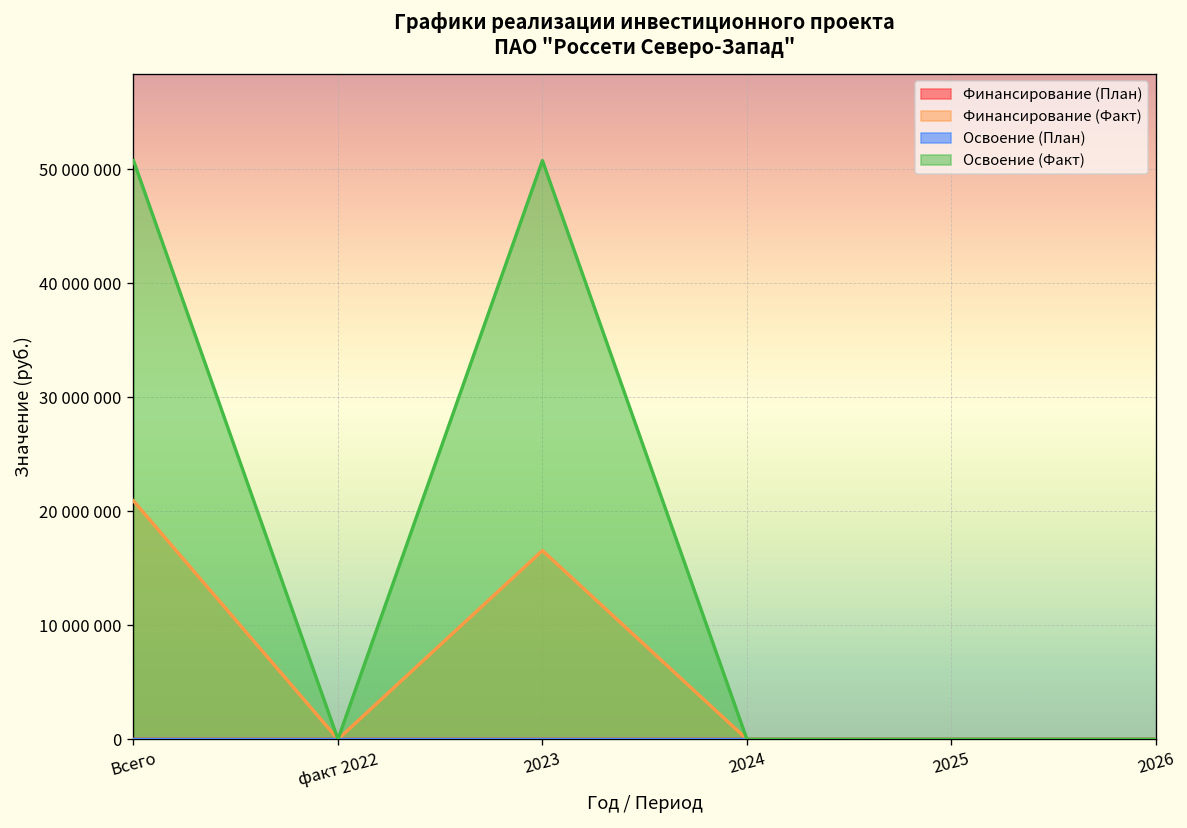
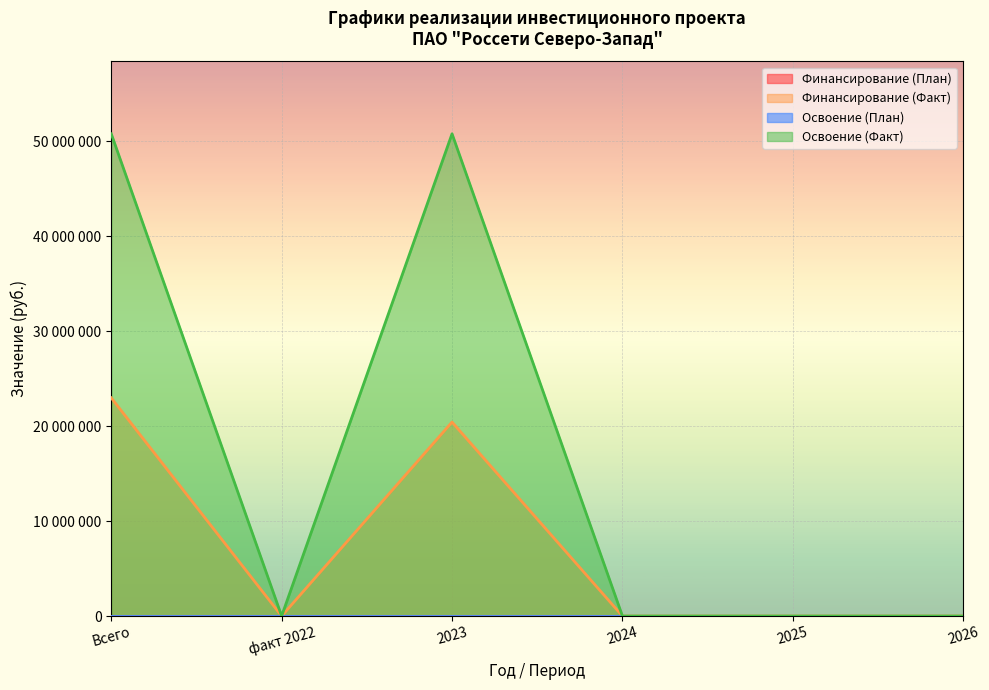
Финансирование (Факт), Всего: 21000000 -> 23000000
Финансирование (Факт), 2023: 17000000 -> 20000000
